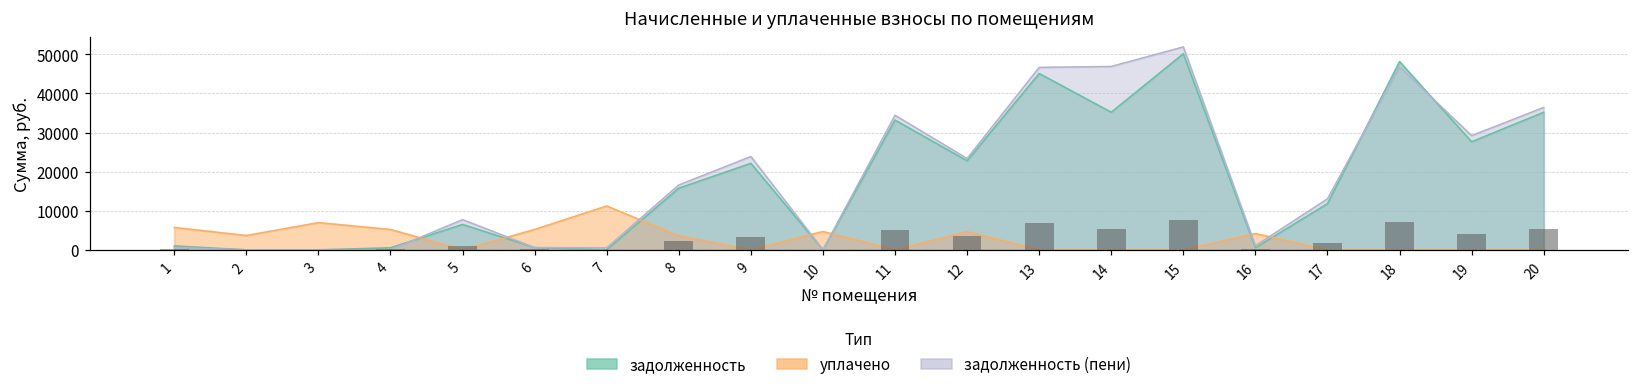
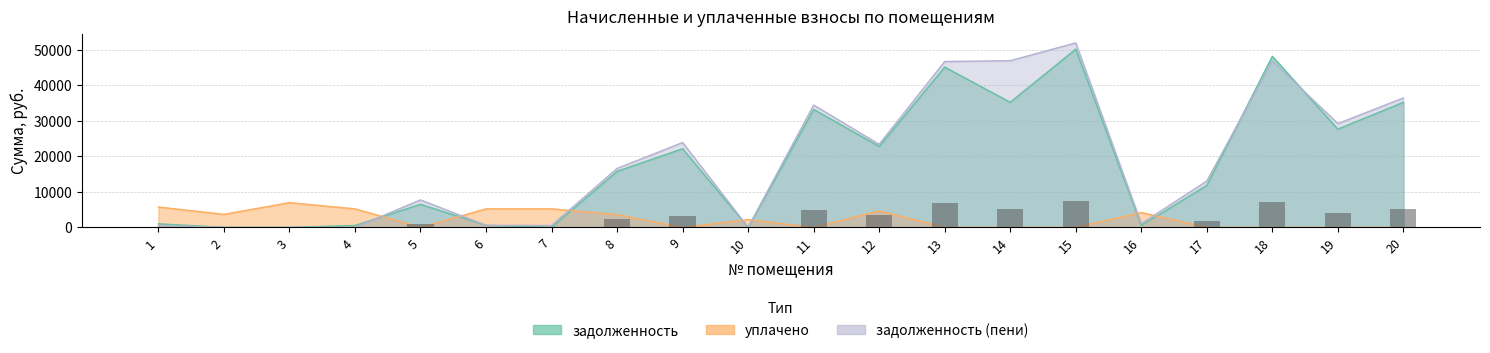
уплачено, 7: 11000 -> 5000
уплачено, 10: 5000 -> 2000
